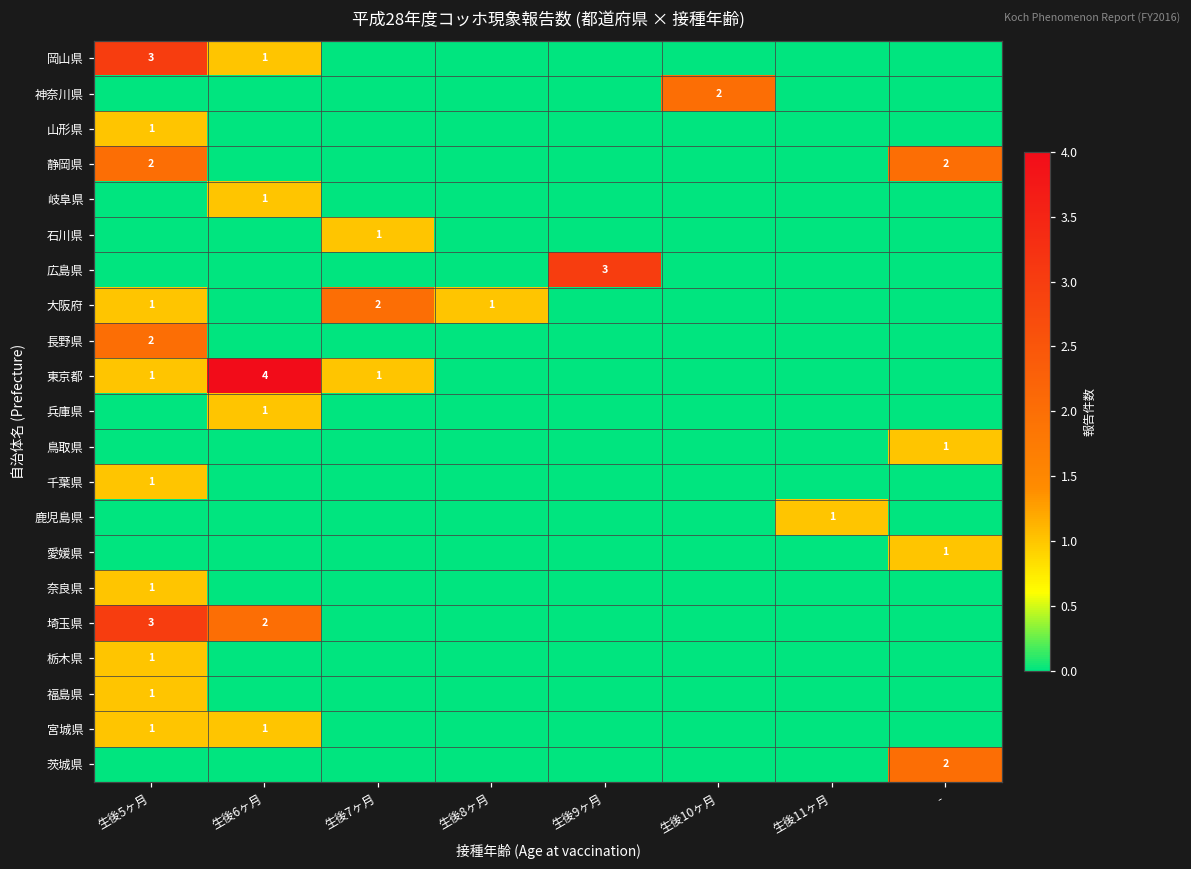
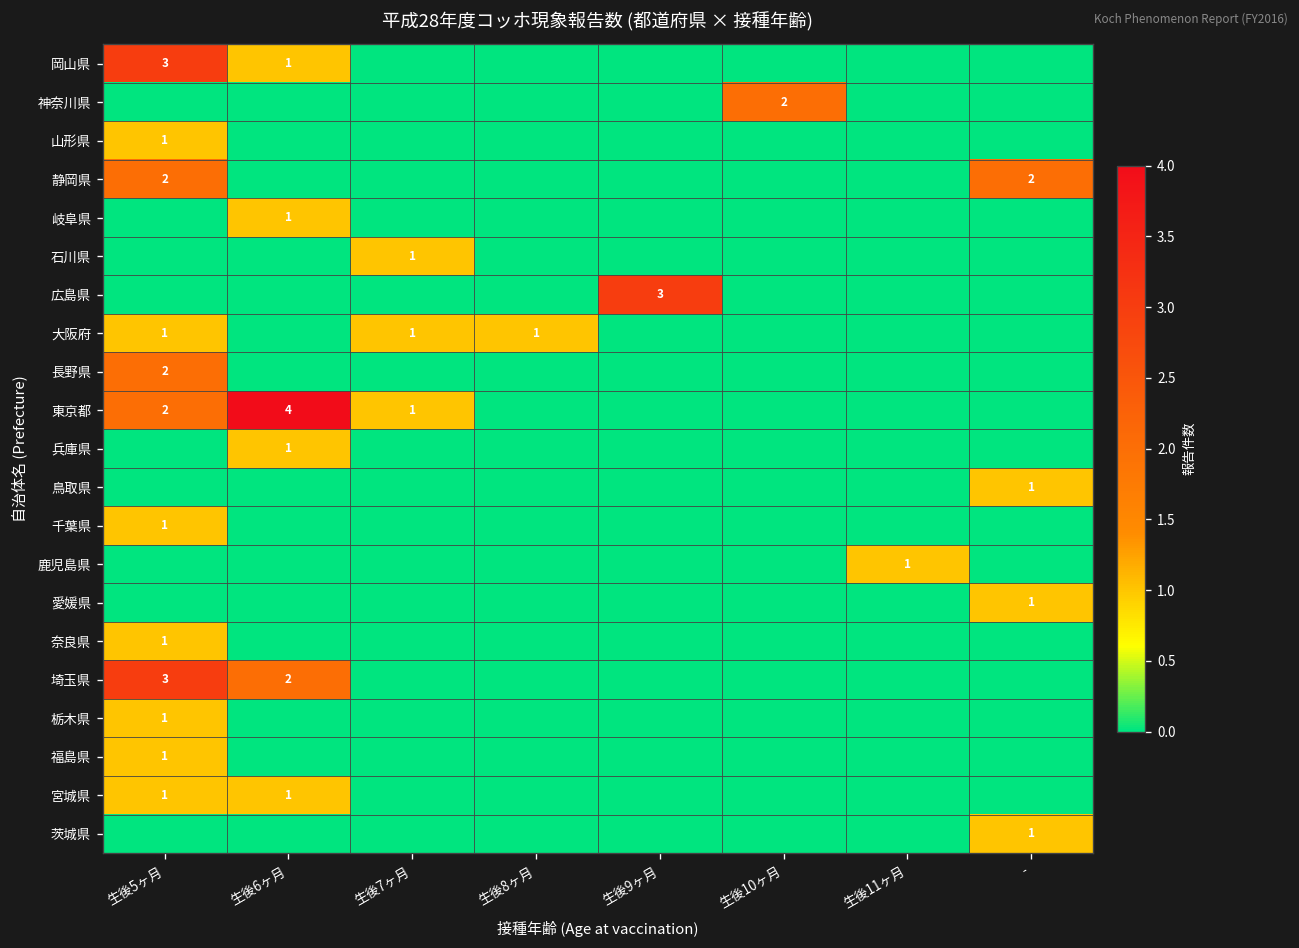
大阪府, 生後7ヶ月: 2 -> 1
東京都, 生後5ヶ月: 1 -> 2
茨城県, -: 2 -> 1
